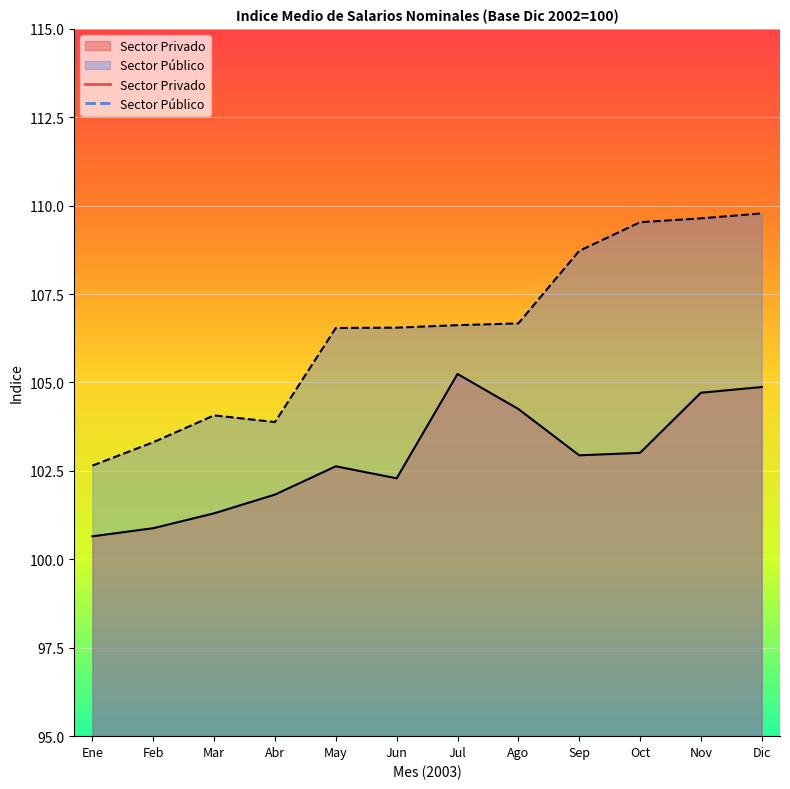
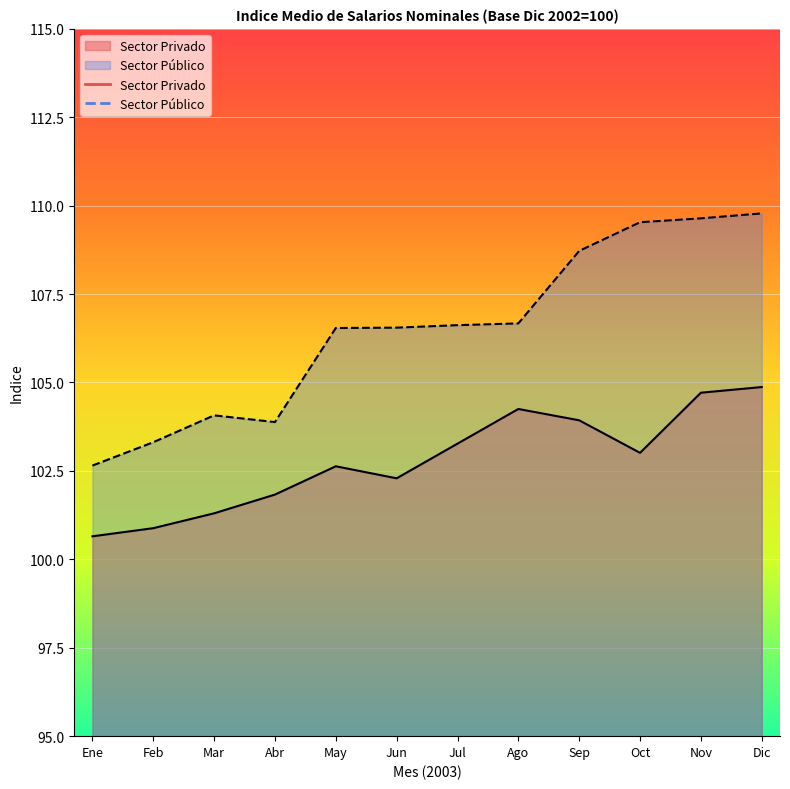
Sector Privado, Jul: 105.2 -> 103.3
Sector Privado, Sep: 102.9 -> 103.9
